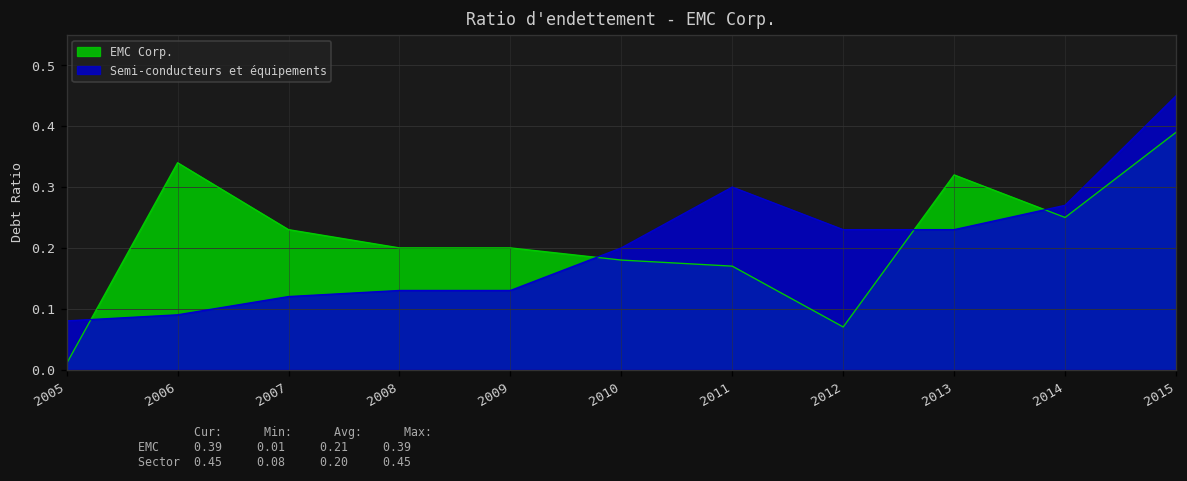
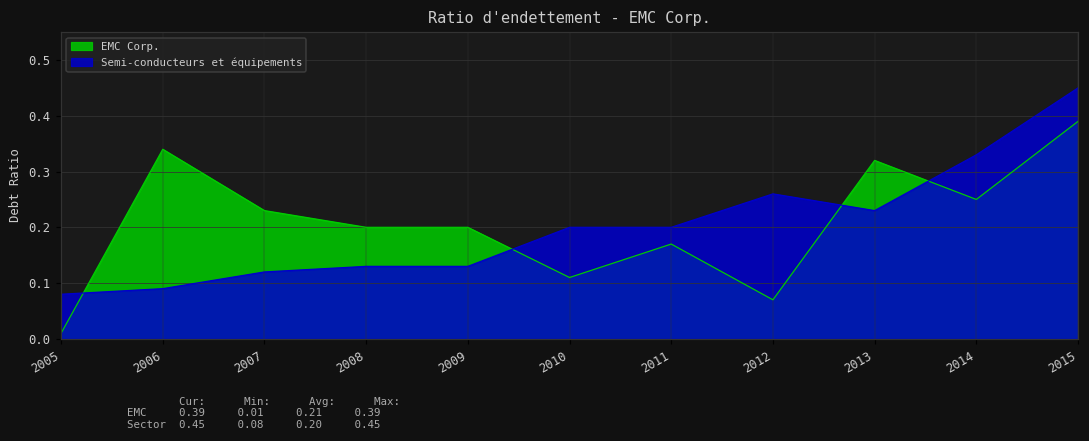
EMC Corp., 2010: 0.18 -> 0.11
Semi-conducteurs et équipements, 2011: 0.3 -> 0.2
Semi-conducteurs et équipements, 2012: 0.23 -> 0.26
Semi-conducteurs et équipements, 2014: 0.27 -> 0.33
